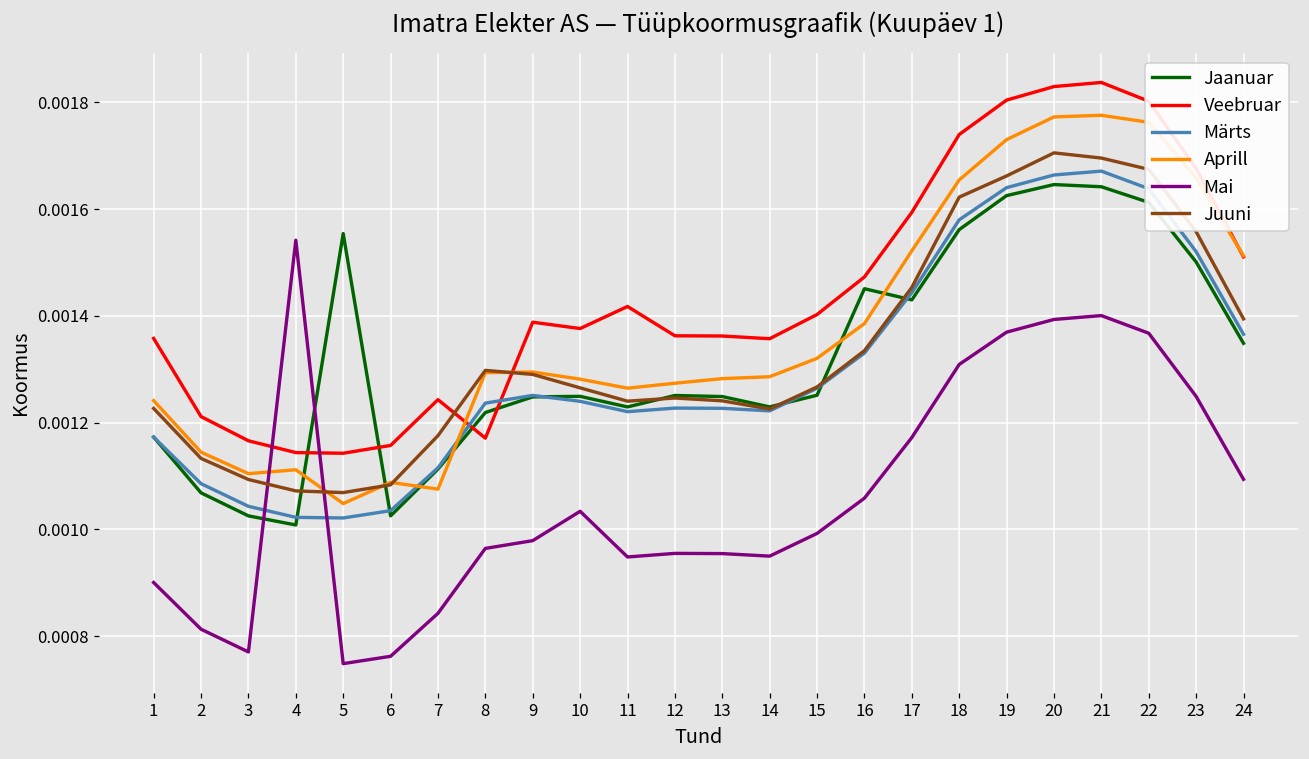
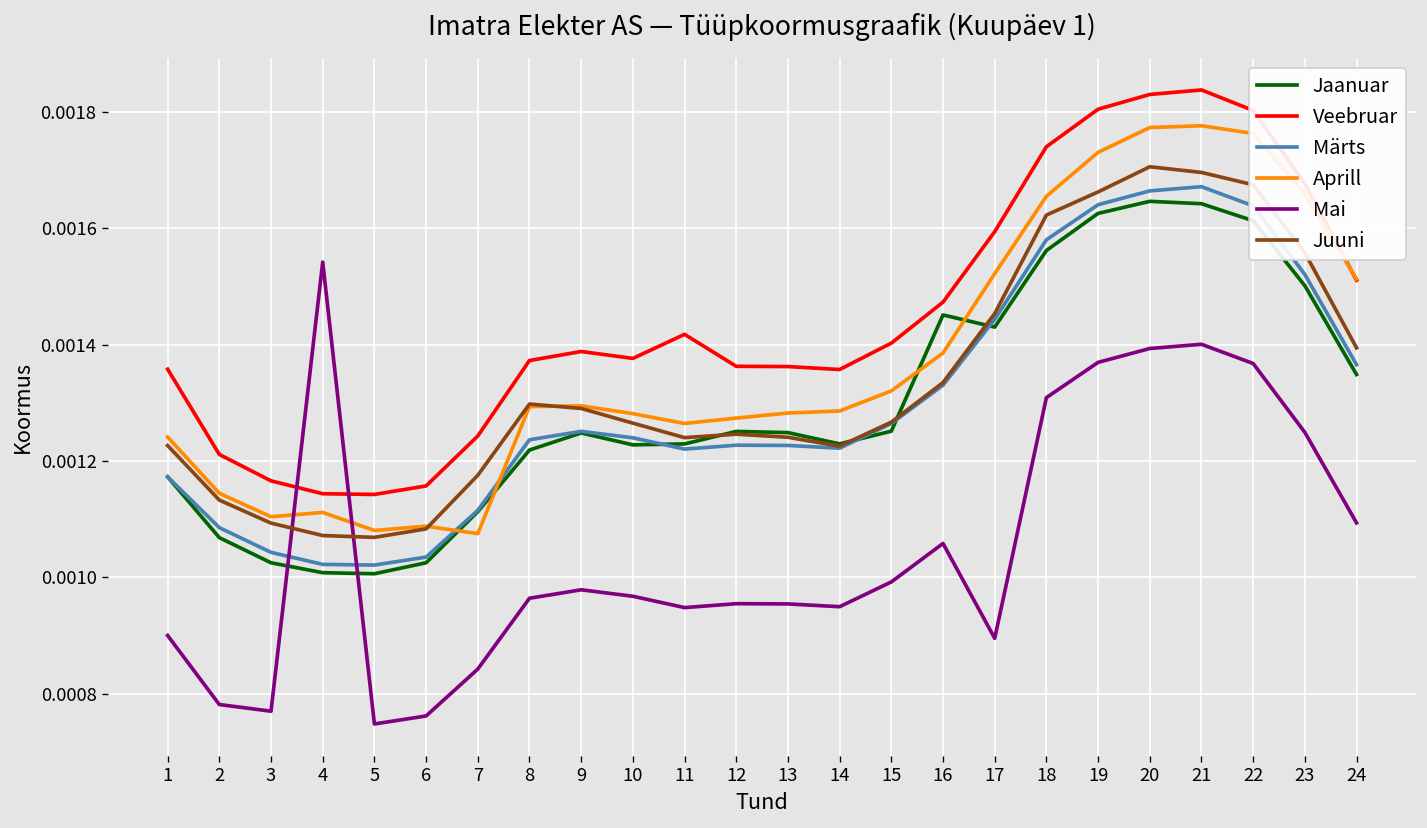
Mai, 2: 0.00081 -> 0.00078
Jaanuar, 5: 0.00155 -> 0.00101
Aprill, 5: 0.00105 -> 0.00108
Veebruar, 8: 0.00117 -> 0.00137
Jaanuar, 10: 0.00125 -> 0.00123
Mai, 10: 0.00103 -> 0.00097
Mai, 17: 0.00117 -> 0.00090
